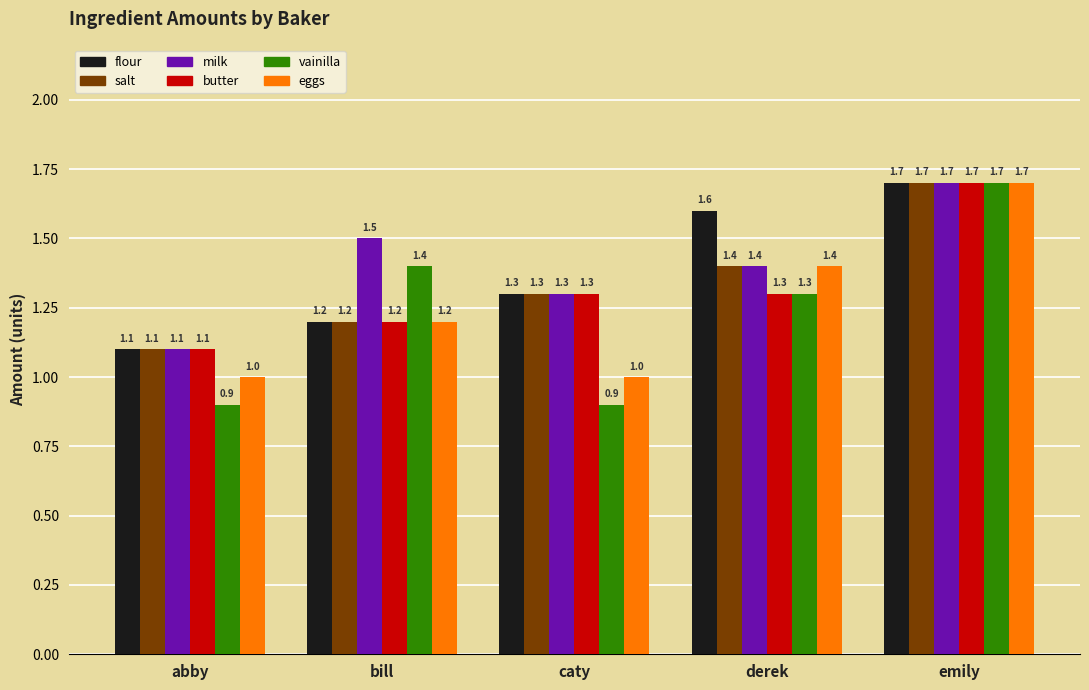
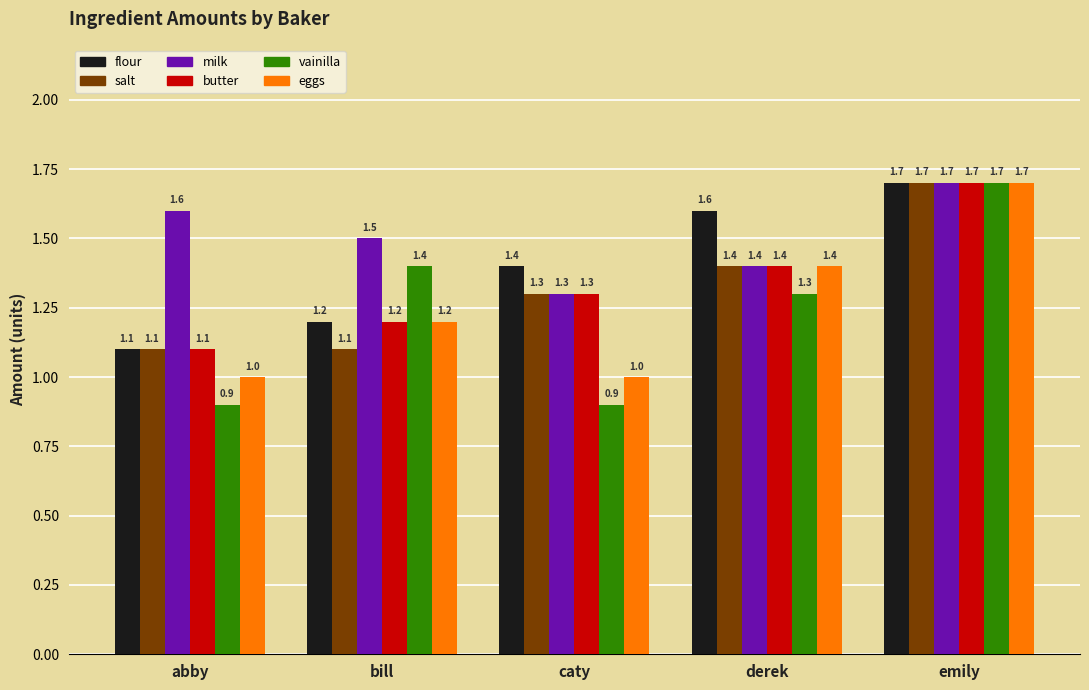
milk, abby: 1.1 -> 1.6
salt, bill: 1.2 -> 1.1
flour, caty: 1.3 -> 1.4
butter, derek: 1.3 -> 1.4
